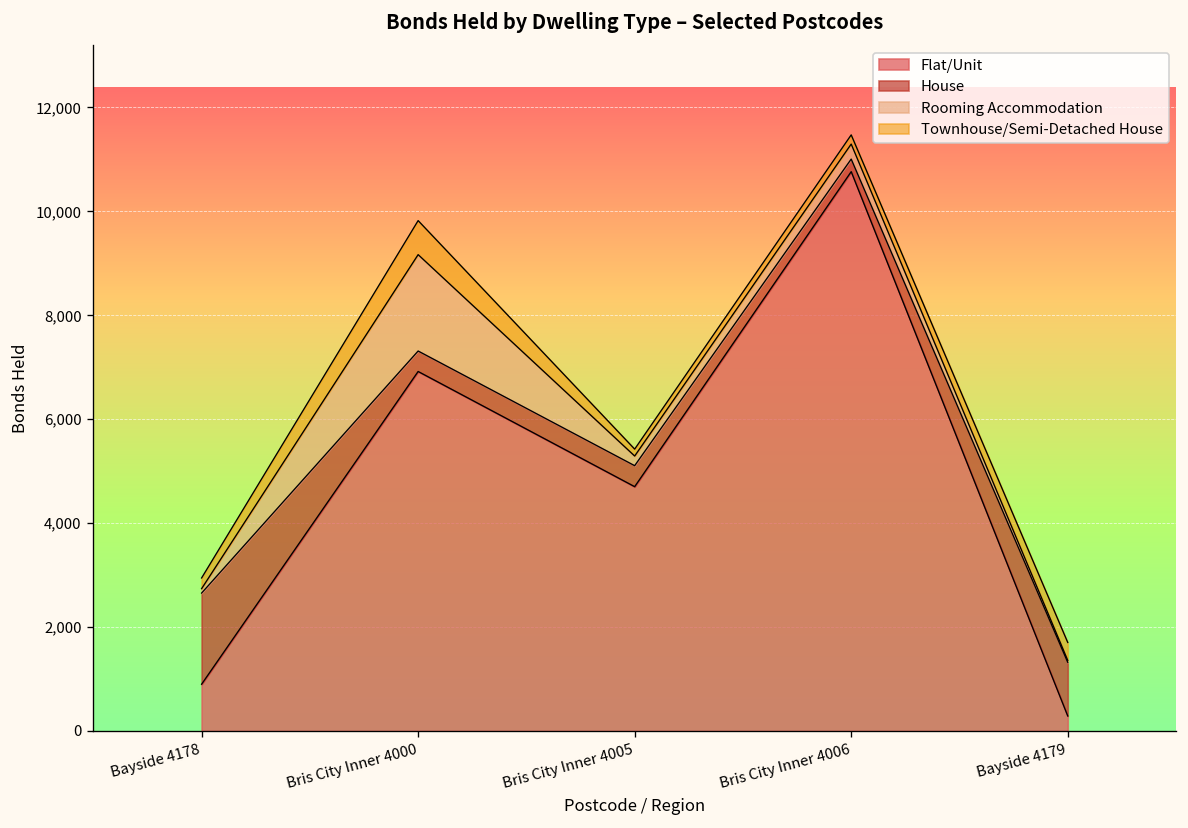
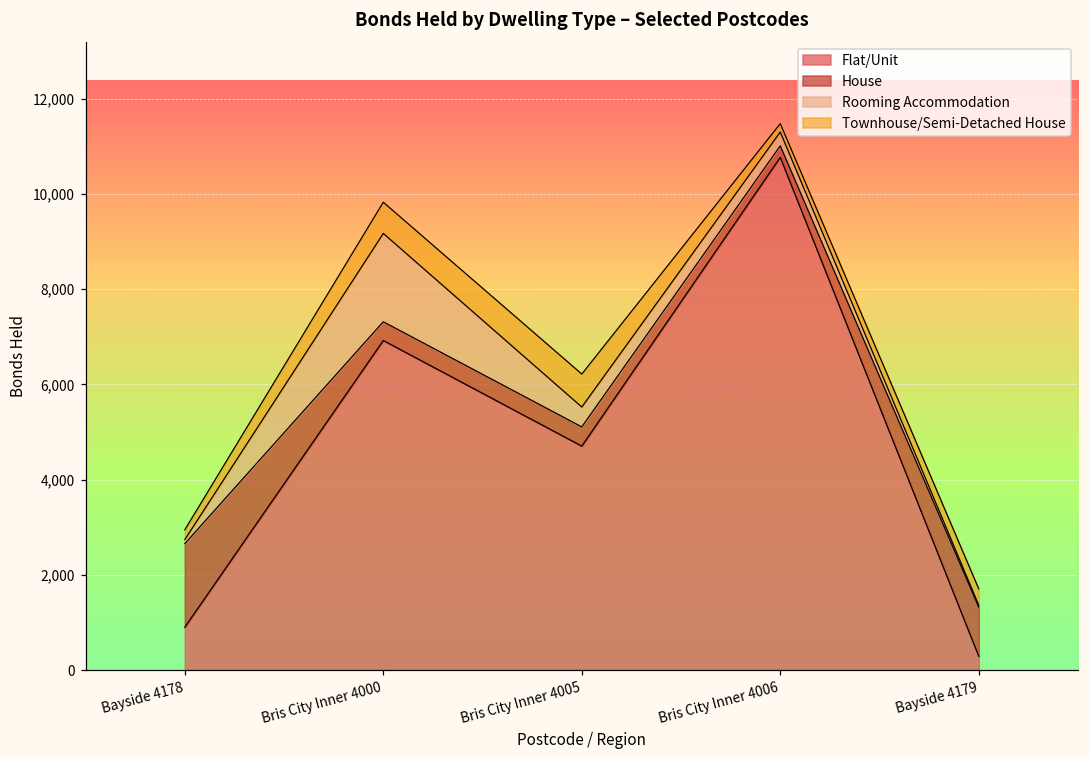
Rooming Accommodation, Bris City Inner 4005: 200 -> 400
Townhouse/Semi-Detached House, Bris City Inner 4005: 100 -> 700
